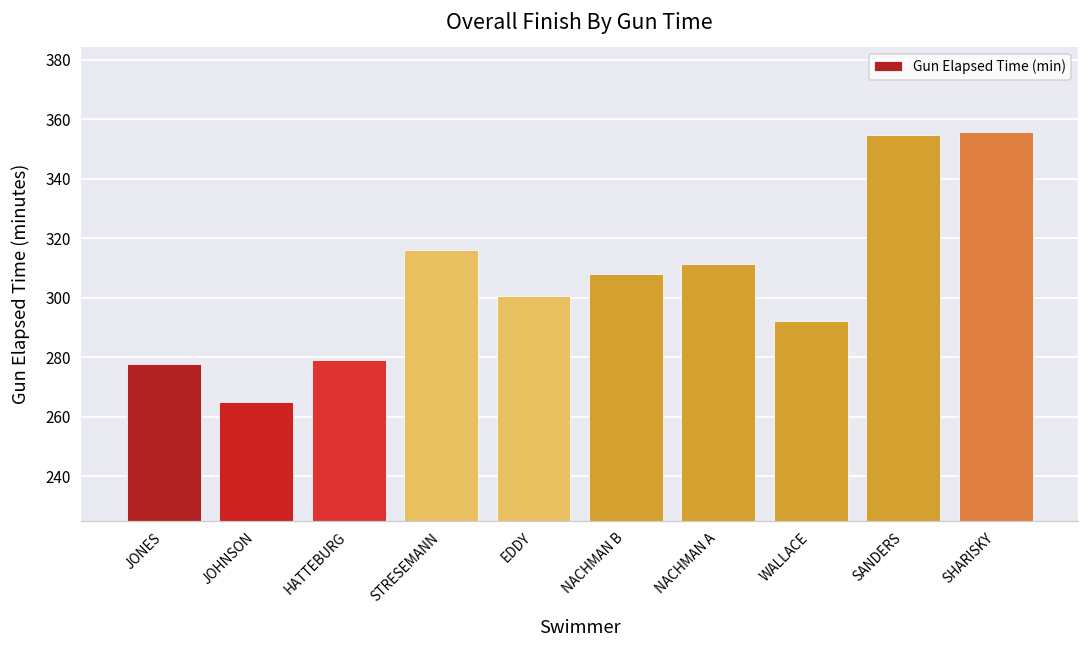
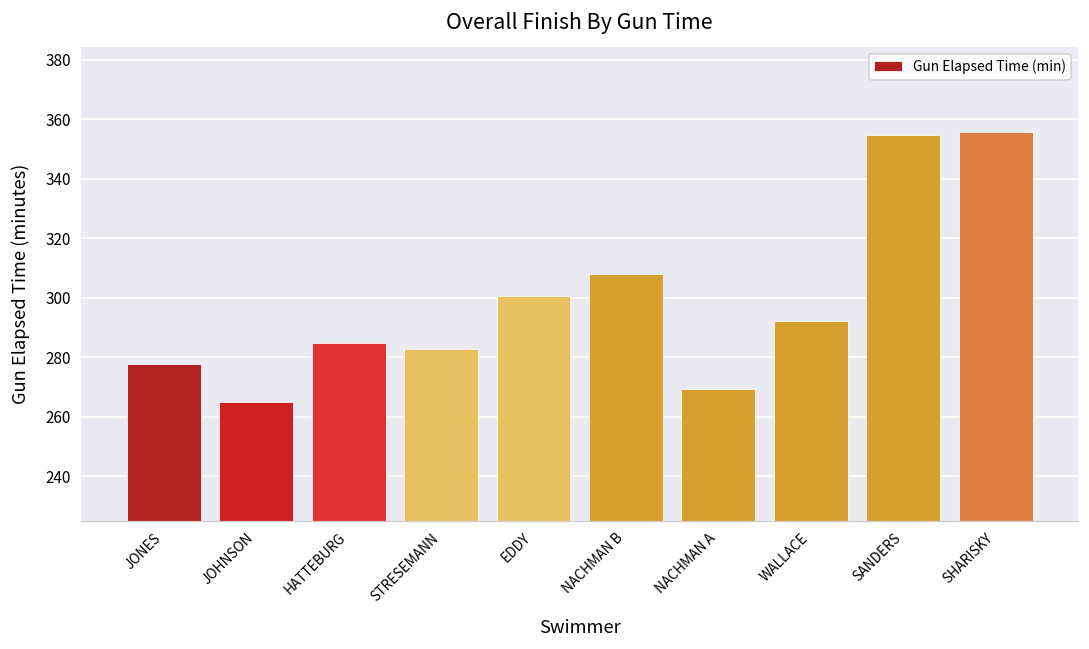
HATTEBURG: 279 -> 285
STRESEMANN: 316 -> 283
NACHMAN A: 311 -> 269
